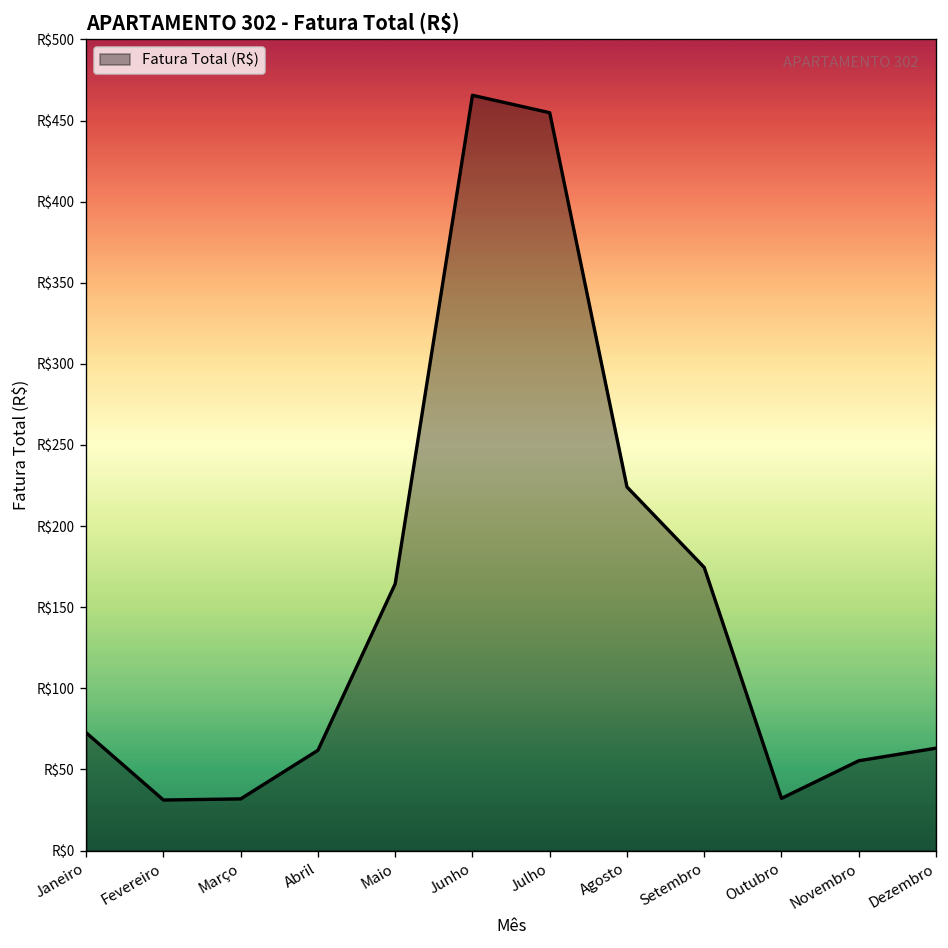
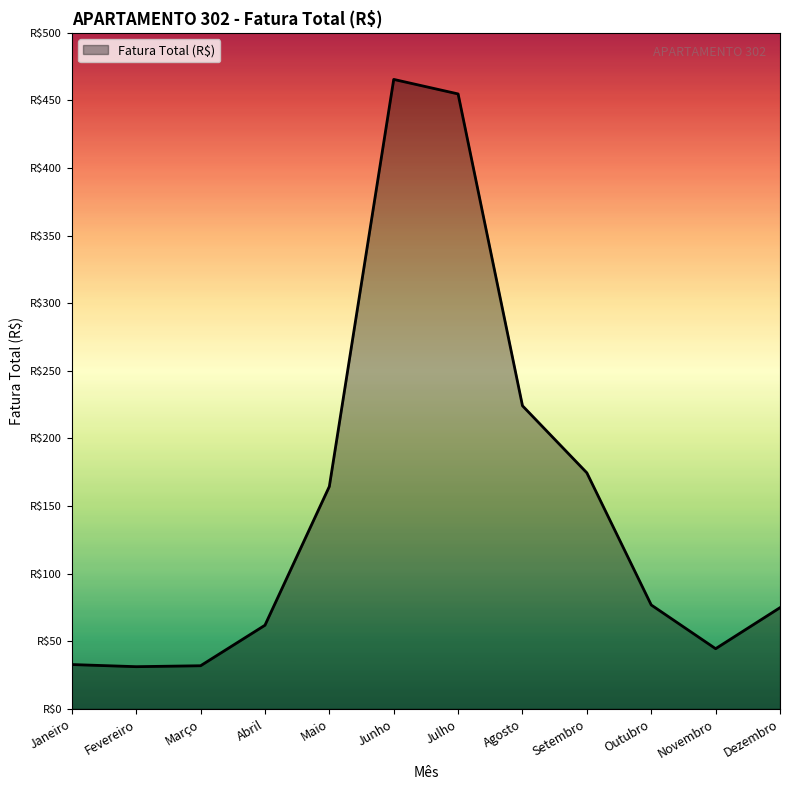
Janeiro: R$73 -> R$33
Outubro: R$32 -> R$77
Novembro: R$55 -> R$44
Dezembro: R$63 -> R$75
